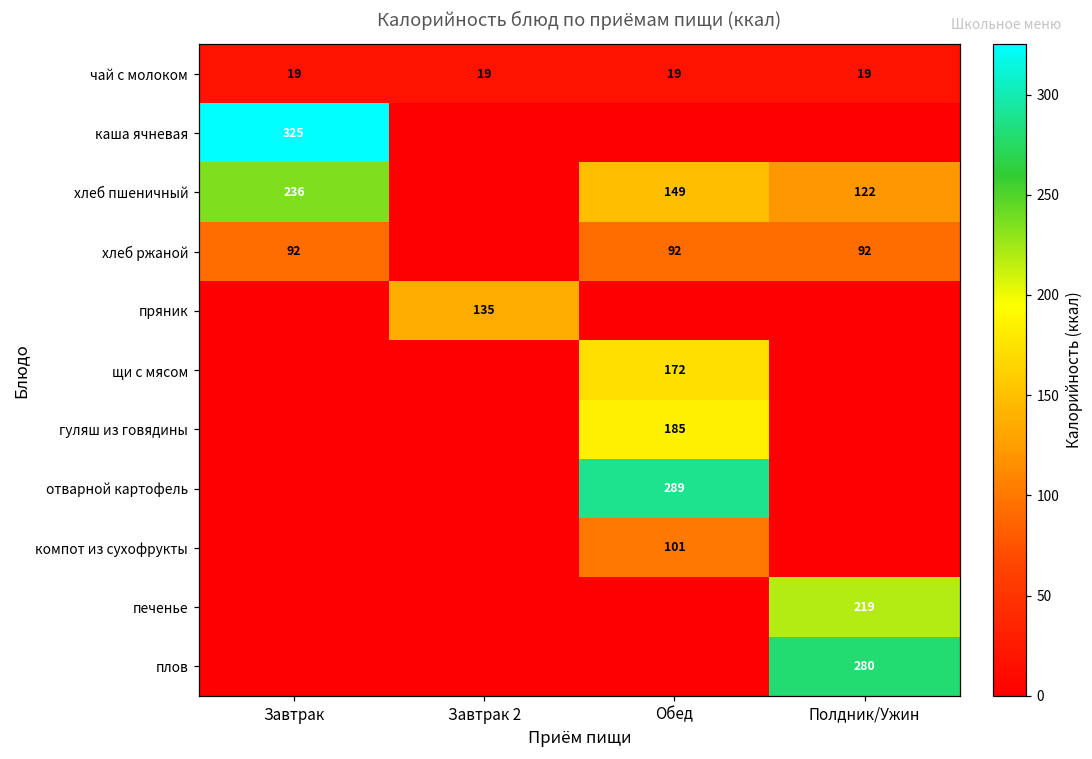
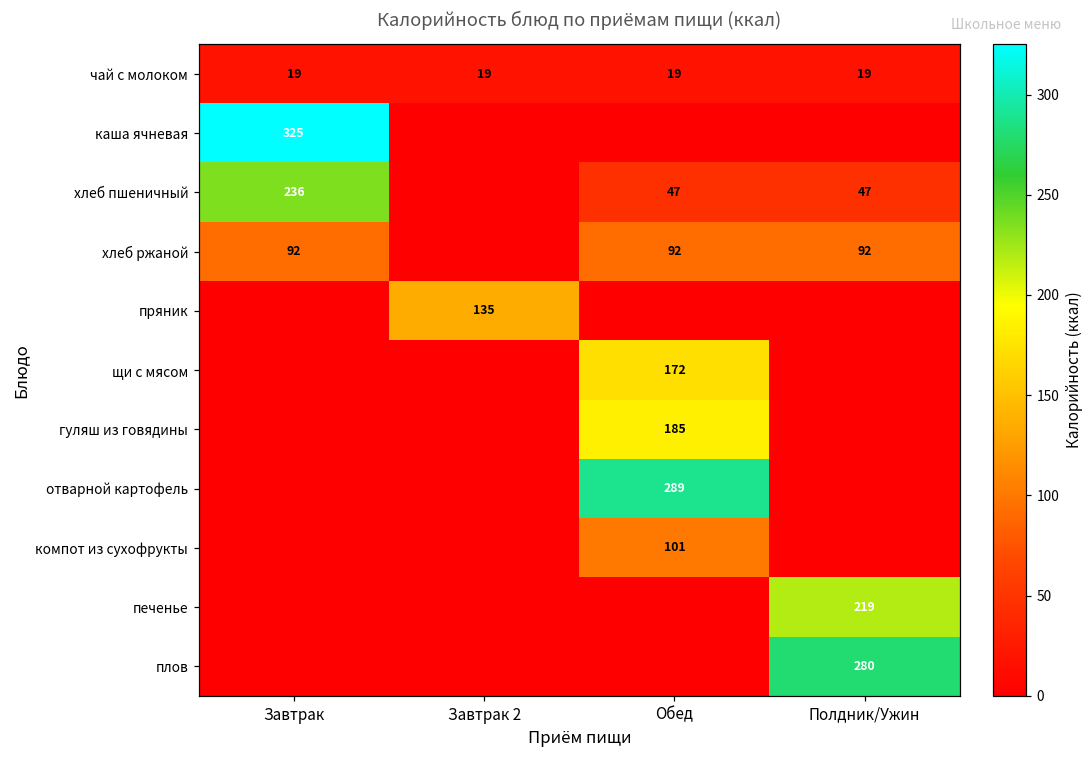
хлеб пшеничный, Обед: 149 -> 47
хлеб пшеничный, Полдник/Ужин: 122 -> 47
